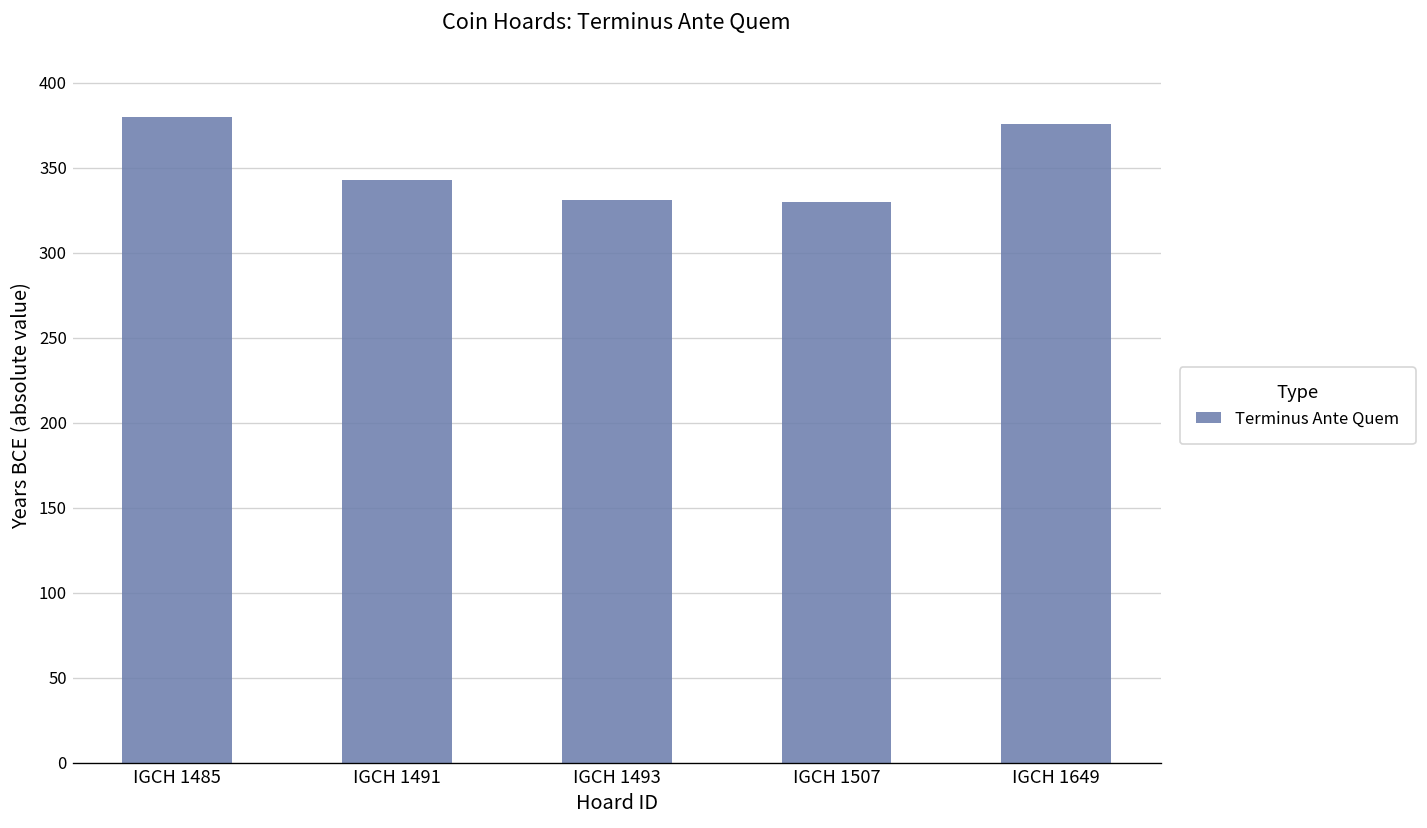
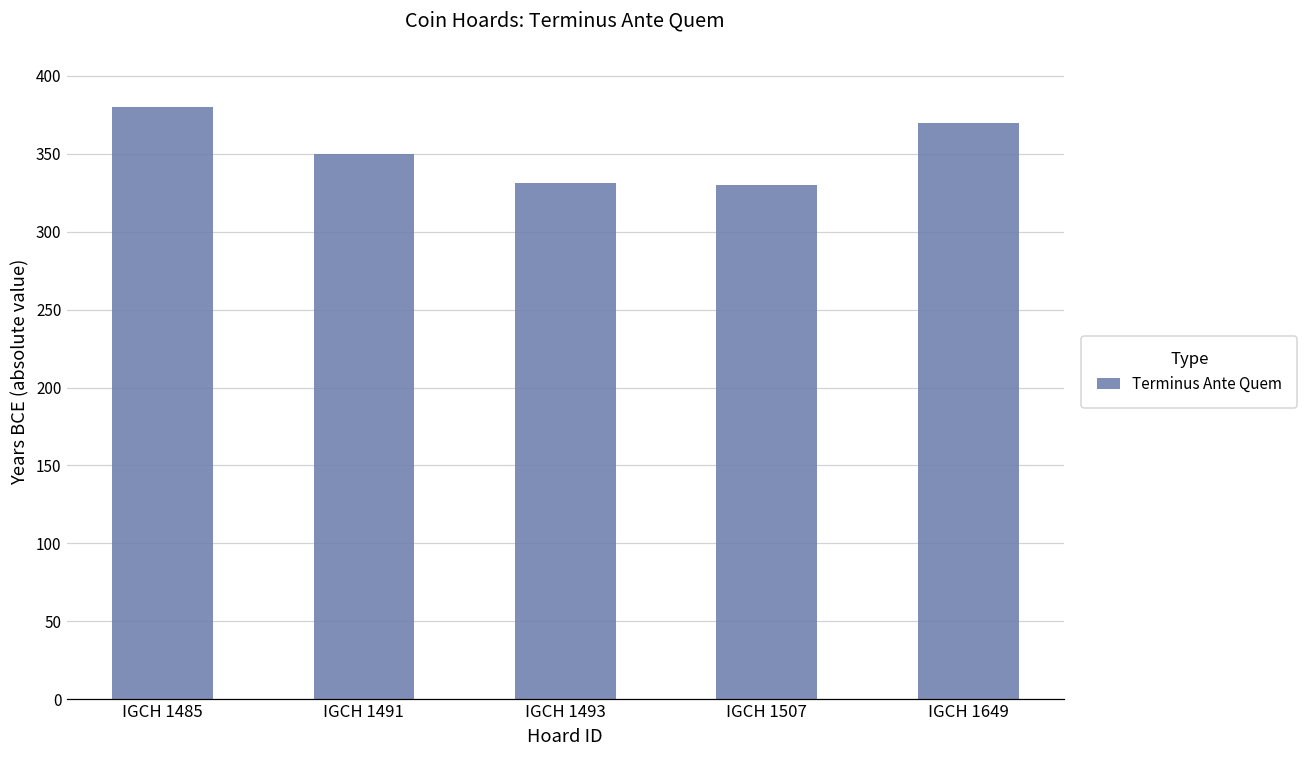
IGCH 1491: 343 -> 350
IGCH 1649: 376 -> 370
